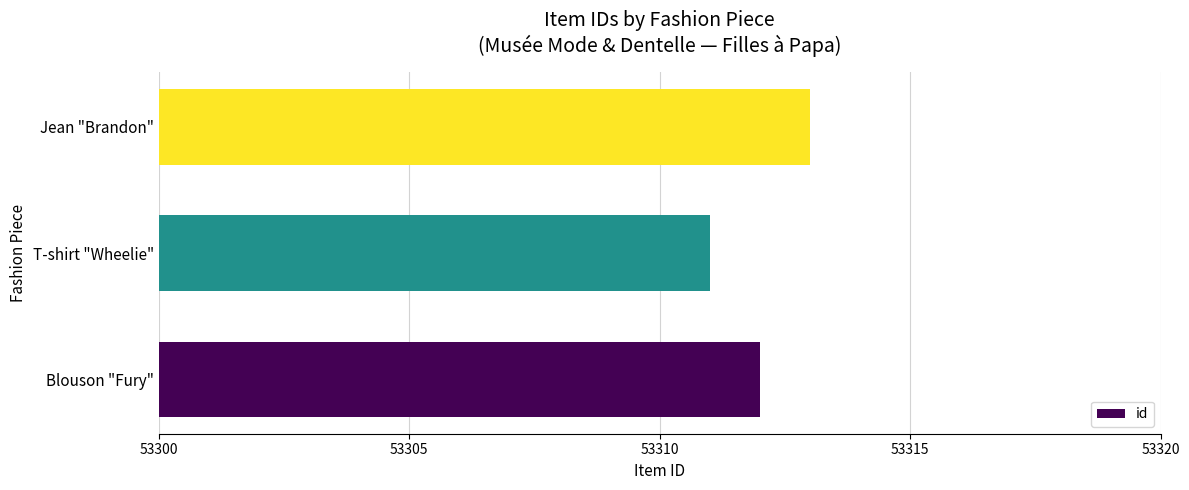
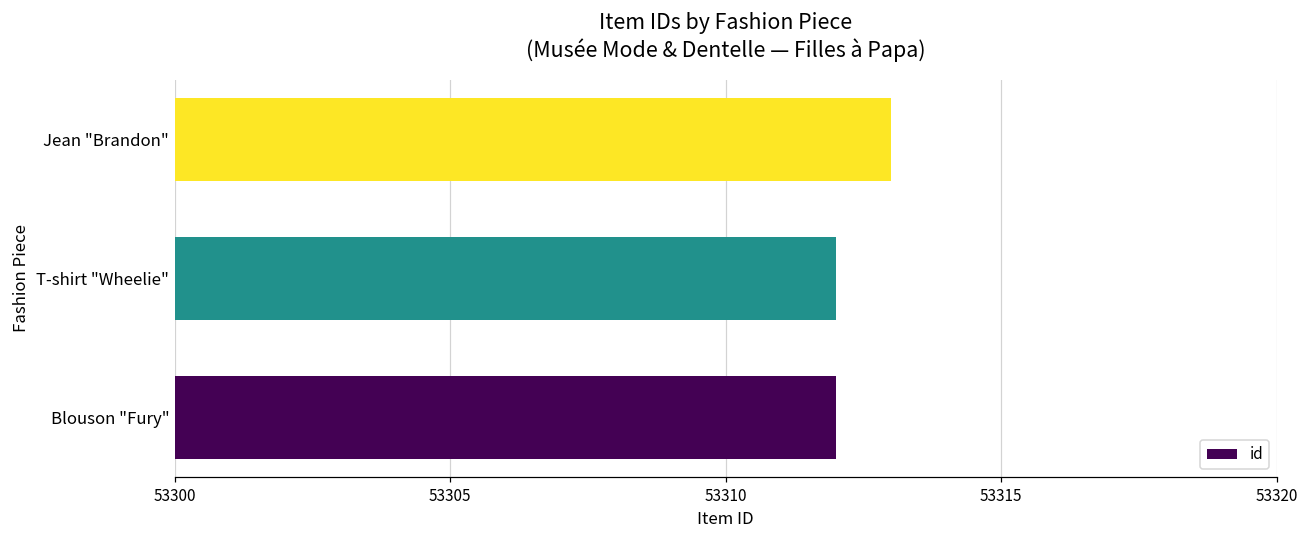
T-shirt "Wheelie": 53311 -> 53312
